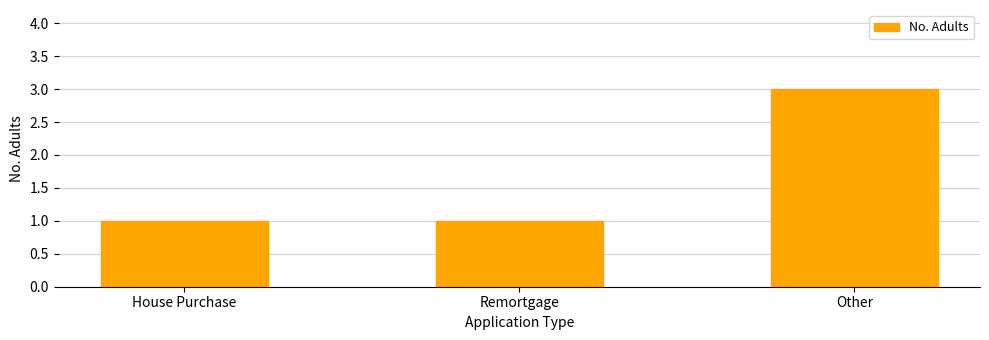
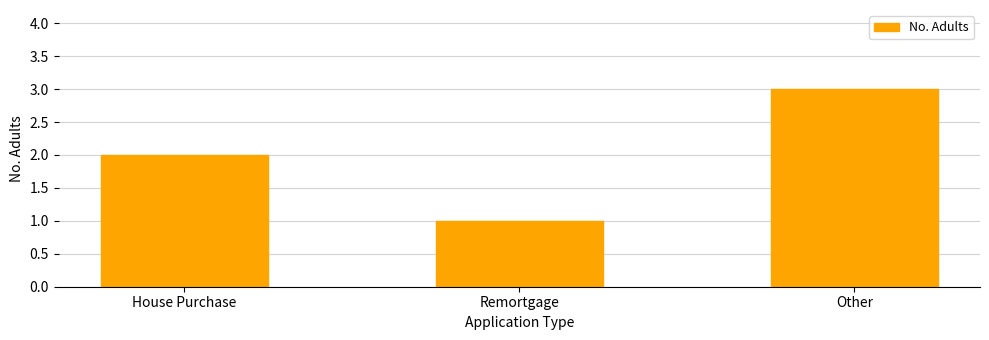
House Purchase: 1 -> 2
